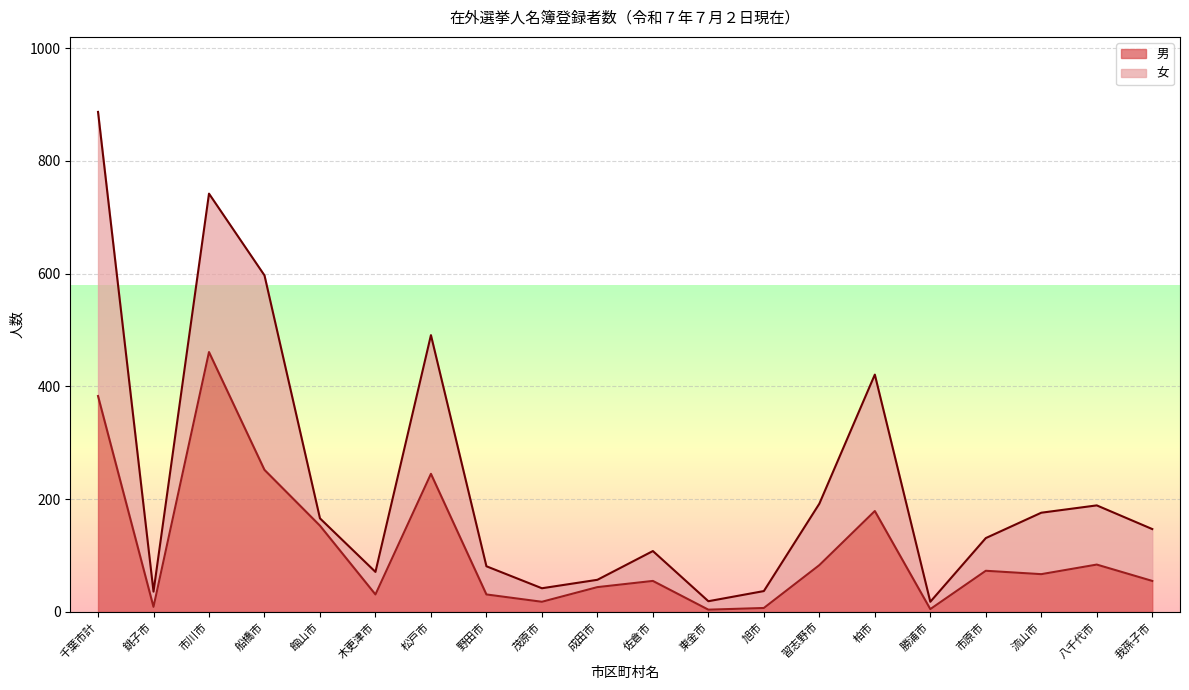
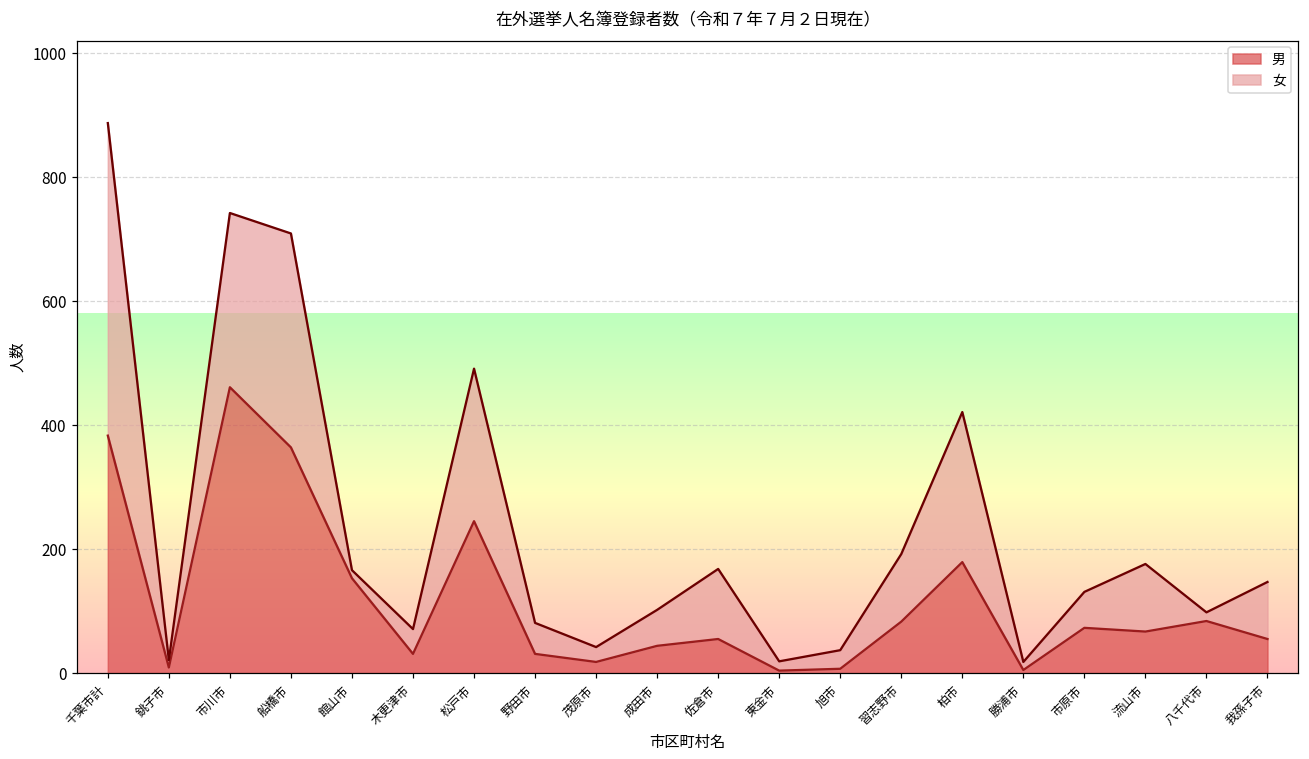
女, 銚子市: 30 -> 10
男, 船橋市: 250 -> 360
女, 成田市: 10 -> 60
女, 佐倉市: 50 -> 110
女, 八千代市: 110 -> 10
